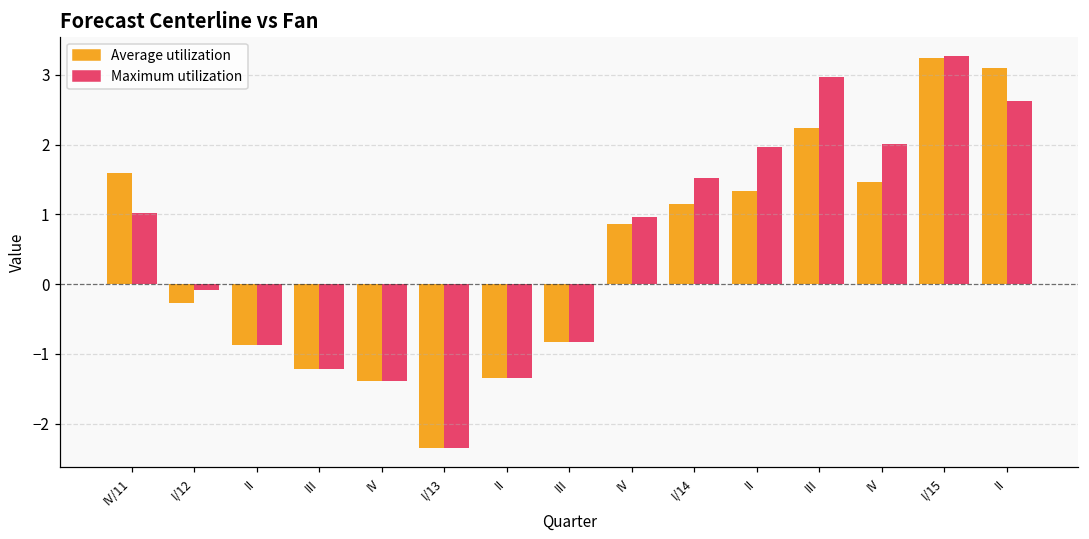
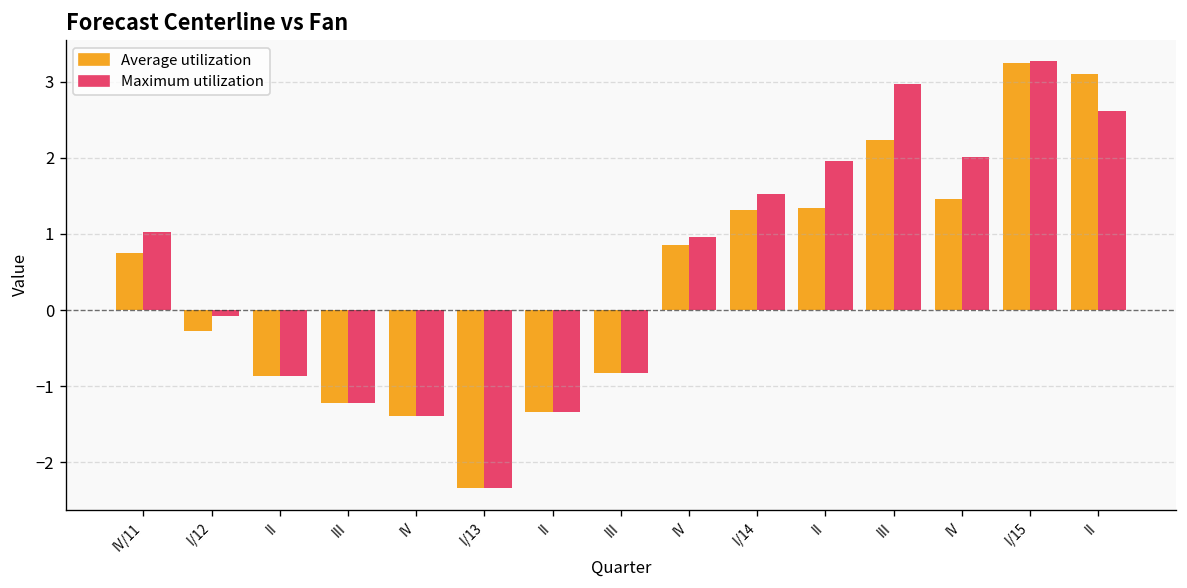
Average utilization, IV/11: 1.6 -> 0.8
Average utilization, I/14: 1.1 -> 1.3
